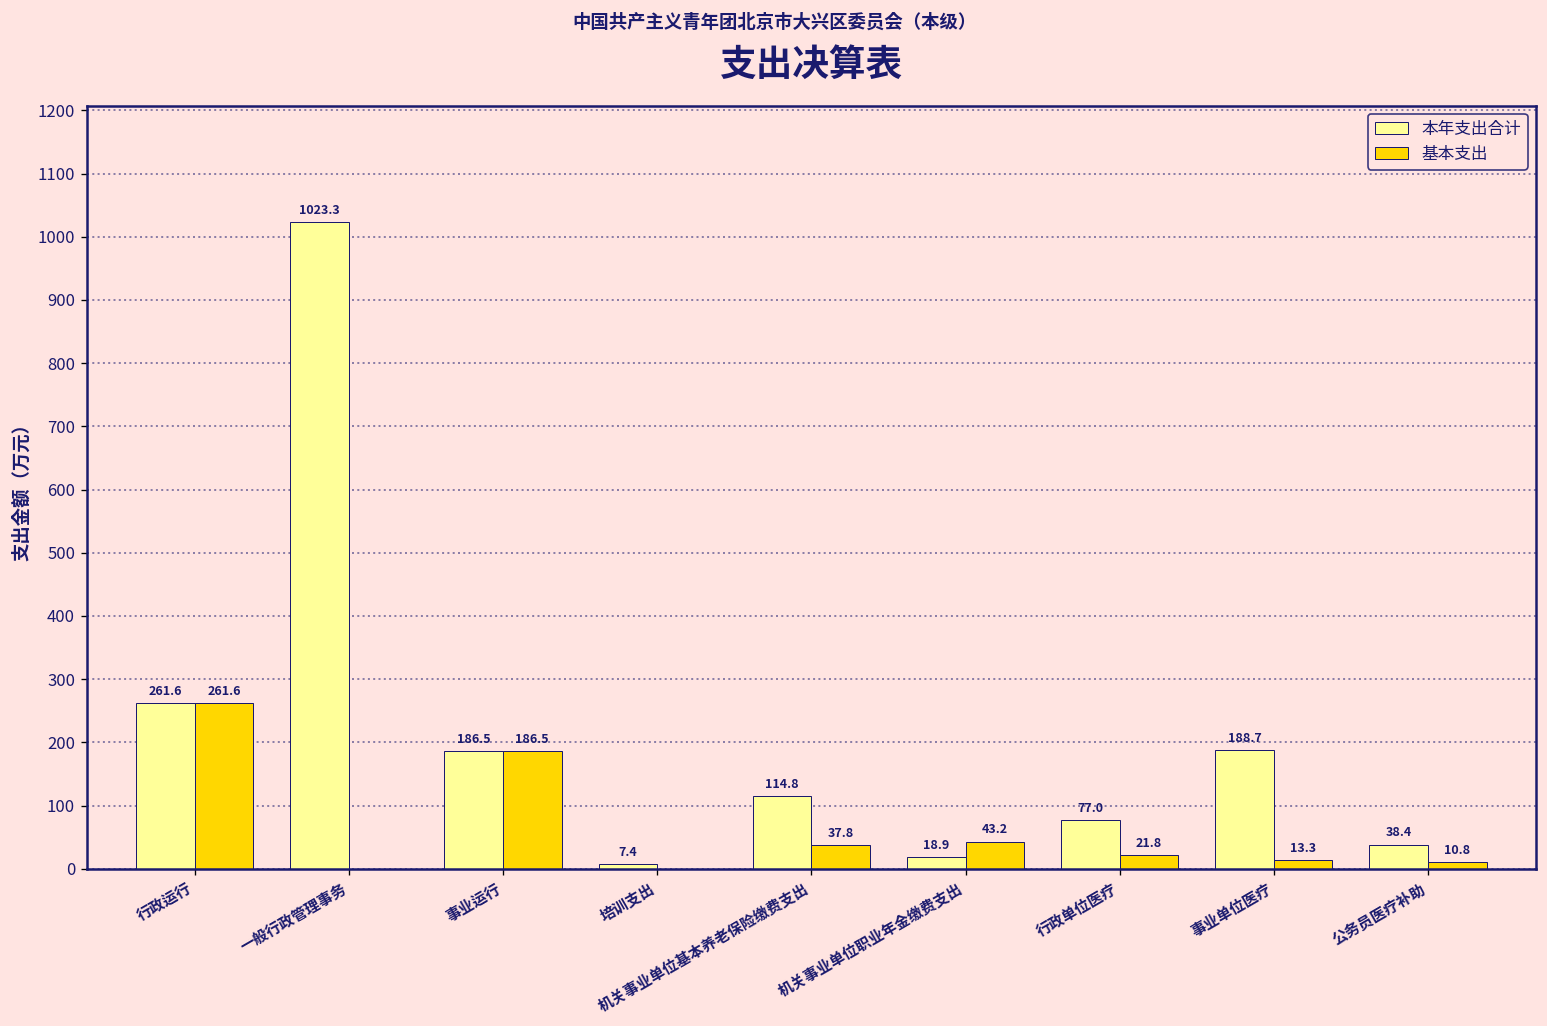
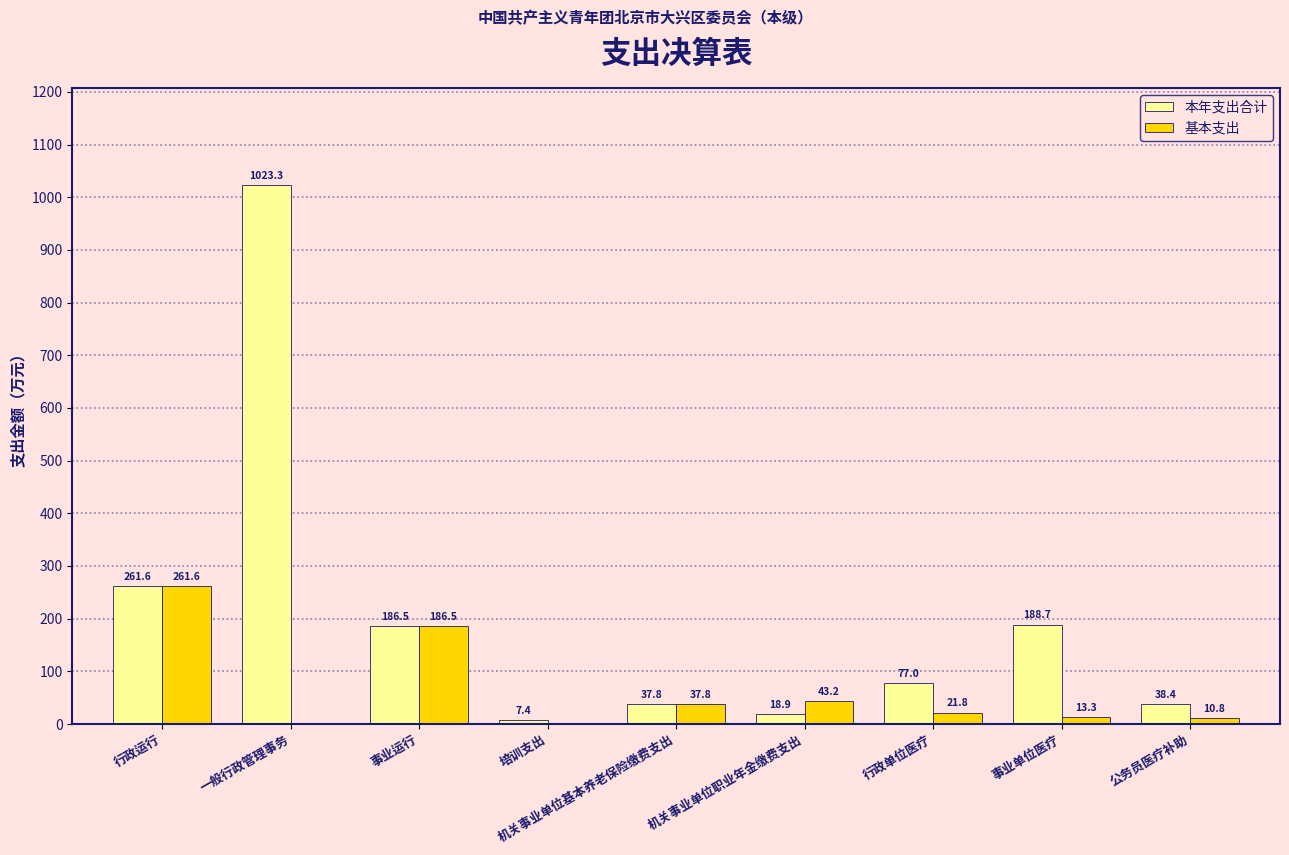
本年支出合计, 机关事业单位基本养老保险缴费支出: 114.8 -> 37.8
